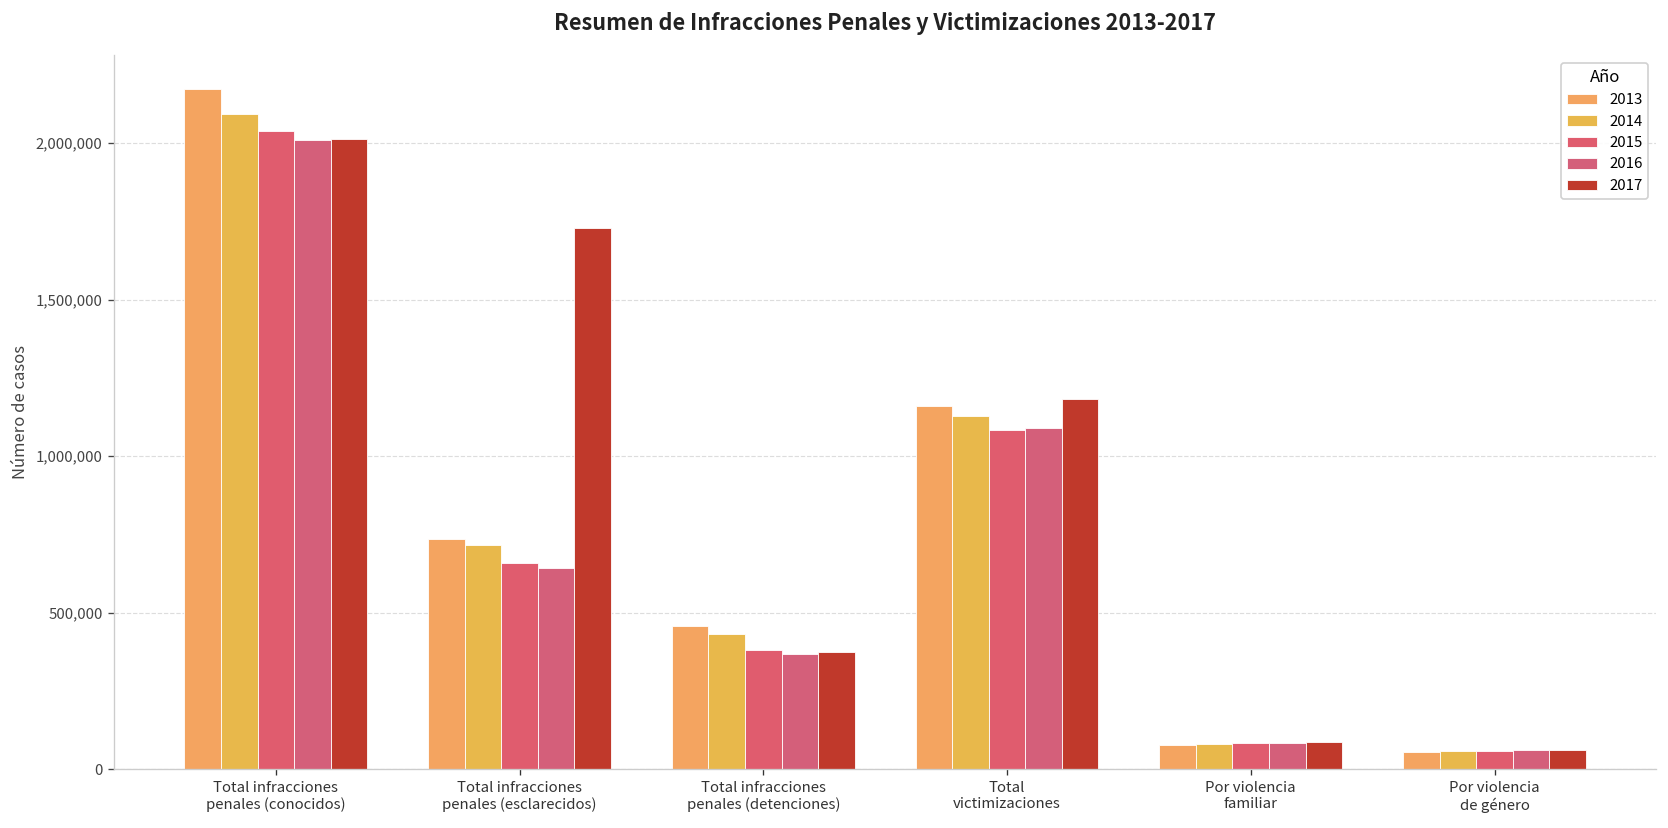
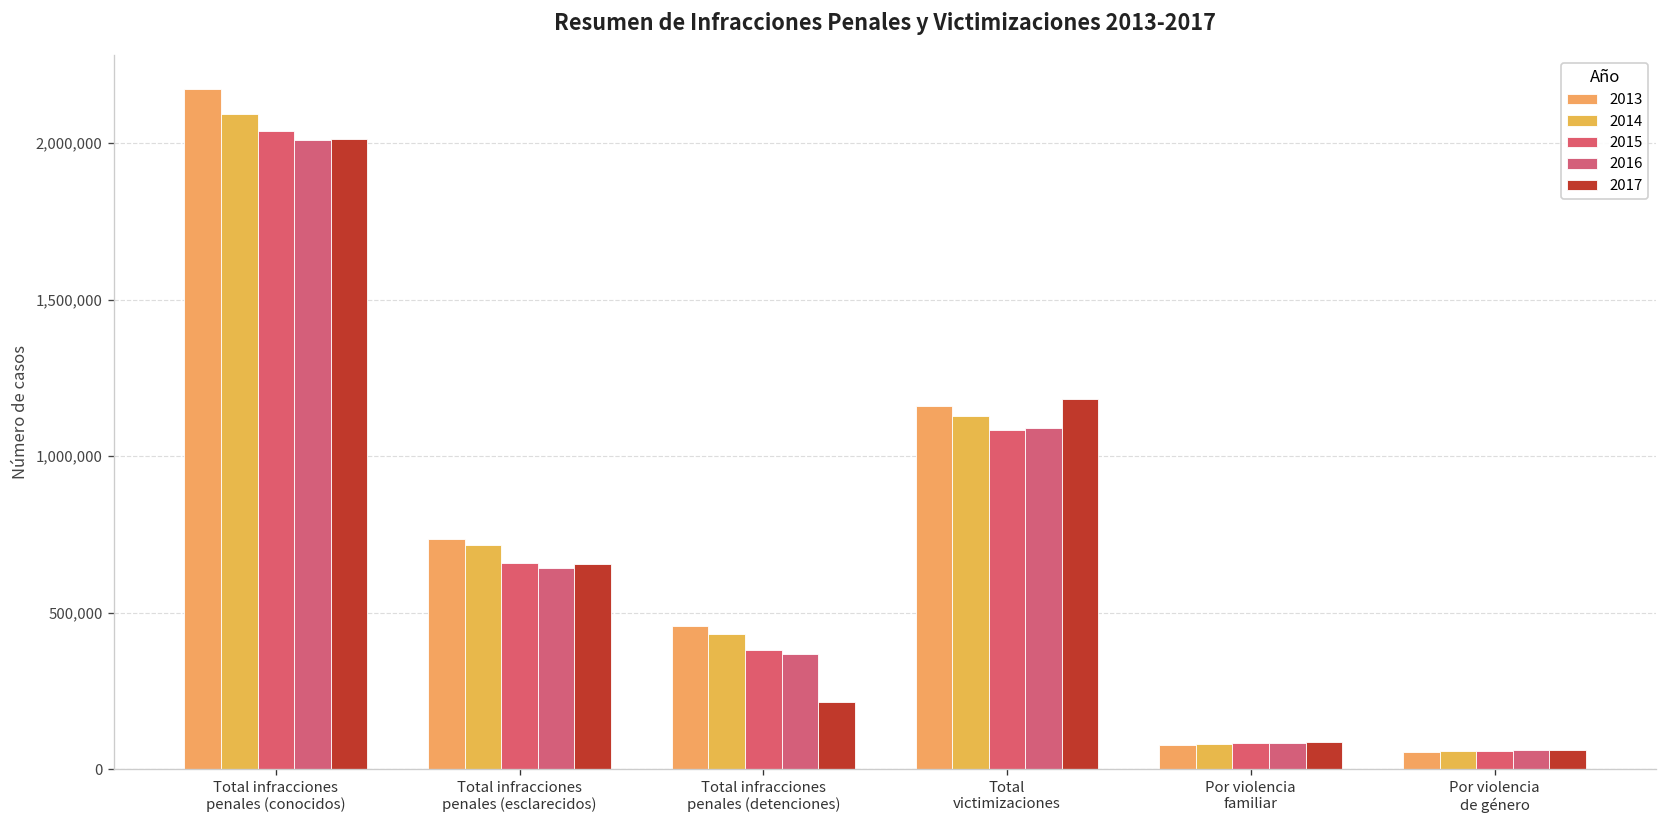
2017, Total infracciones penales (esclarecidos): 1,730,000 -> 650,000
2017, Total infracciones penales (detenciones): 380,000 -> 220,000
